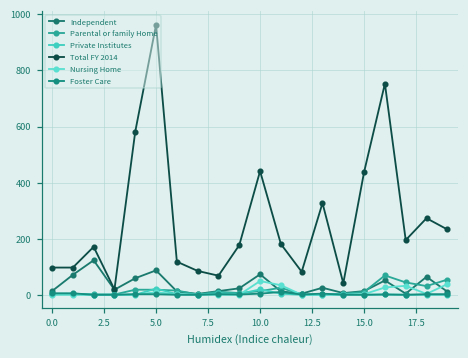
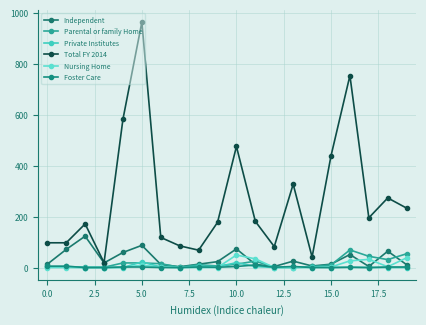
Total FY 2014, 10.0: 440 -> 480
